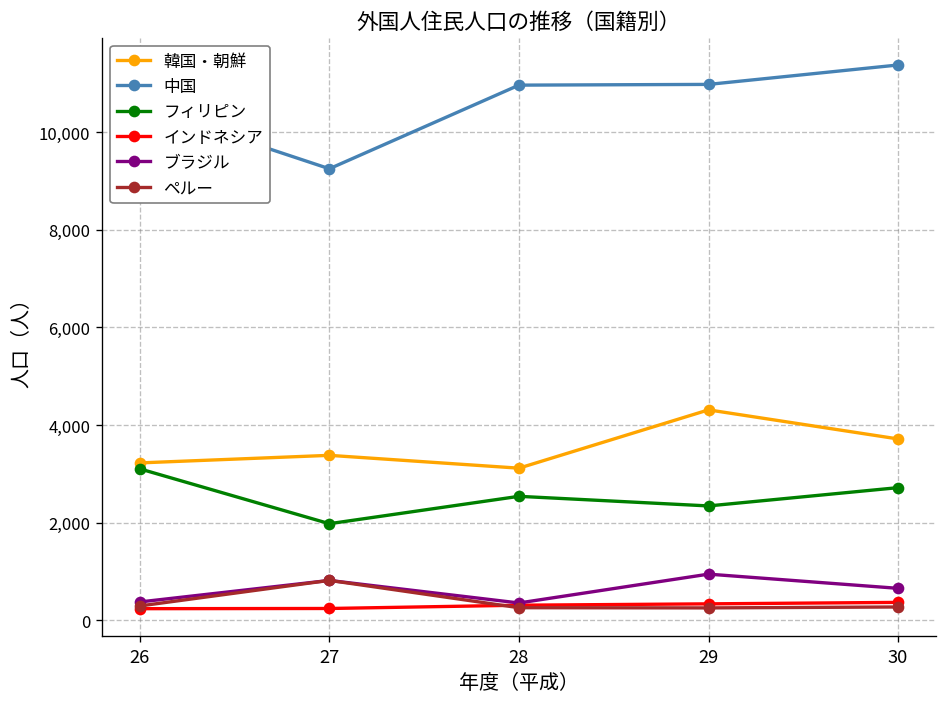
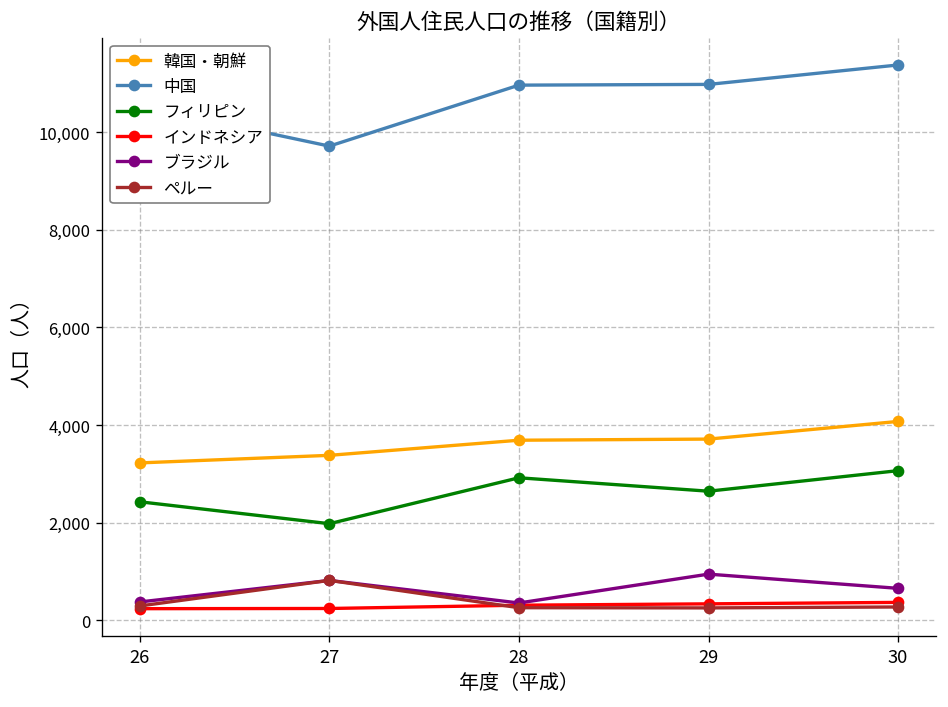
フィリピン, 26: 3,100 -> 2,400
中国, 27: 9,300 -> 9,700
韓国・朝鮮, 28: 3,100 -> 3,700
フィリピン, 28: 2,500 -> 2,900
韓国・朝鮮, 29: 4,300 -> 3,700
フィリピン, 29: 2,300 -> 2,600
韓国・朝鮮, 30: 3,700 -> 4,100
フィリピン, 30: 2,700 -> 3,100
